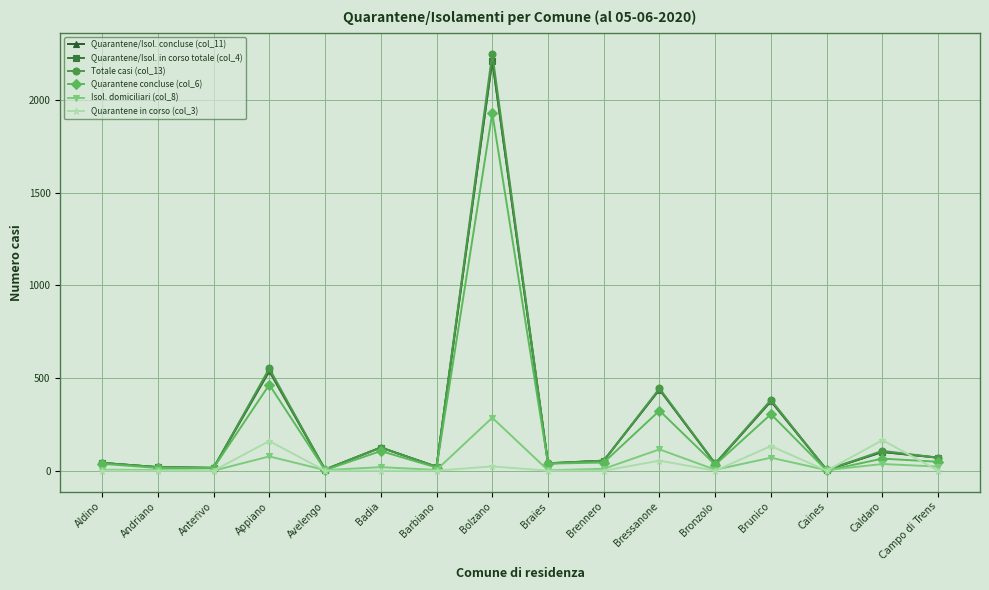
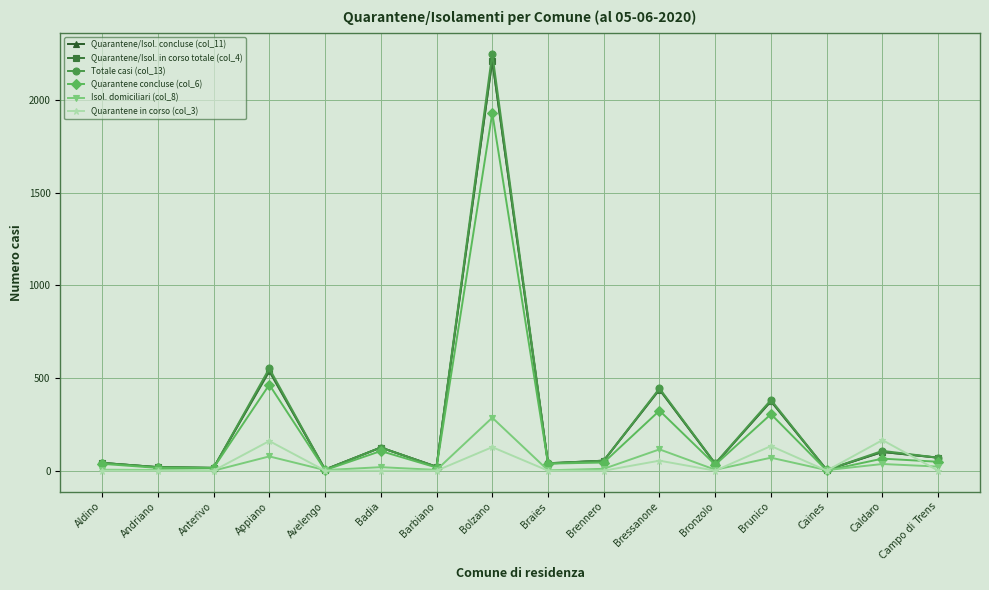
Quarantene in corso (col_3), Bolzano: 20 -> 130
